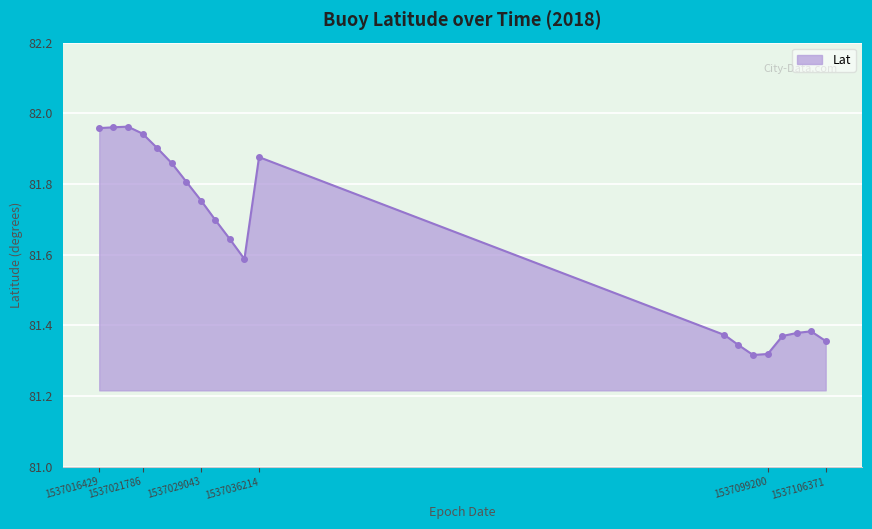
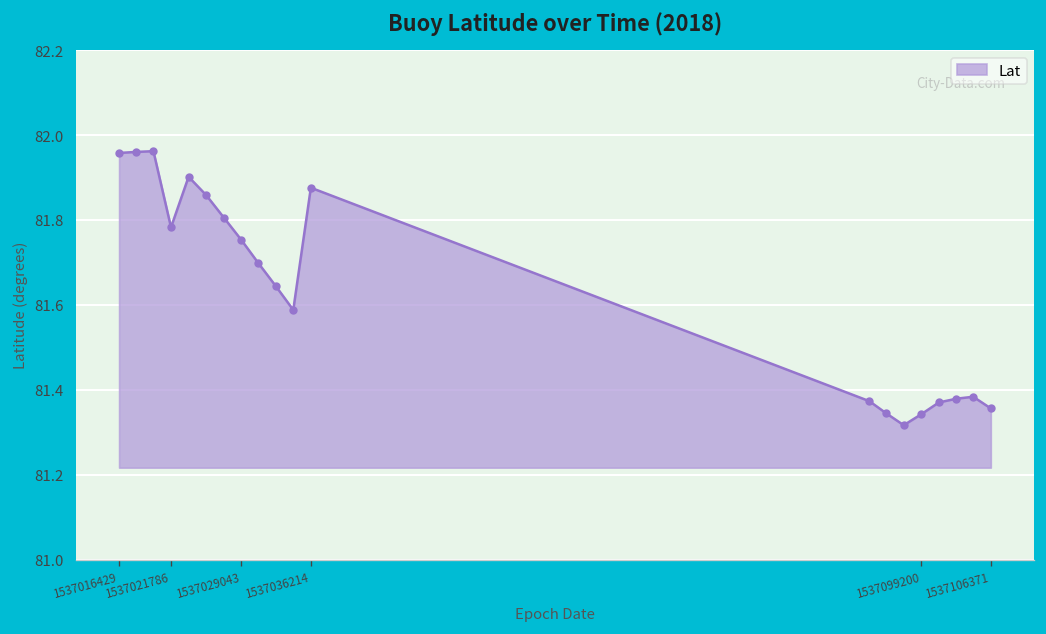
1537021786: 81.94 -> 81.78
1537099200: 81.32 -> 81.34
